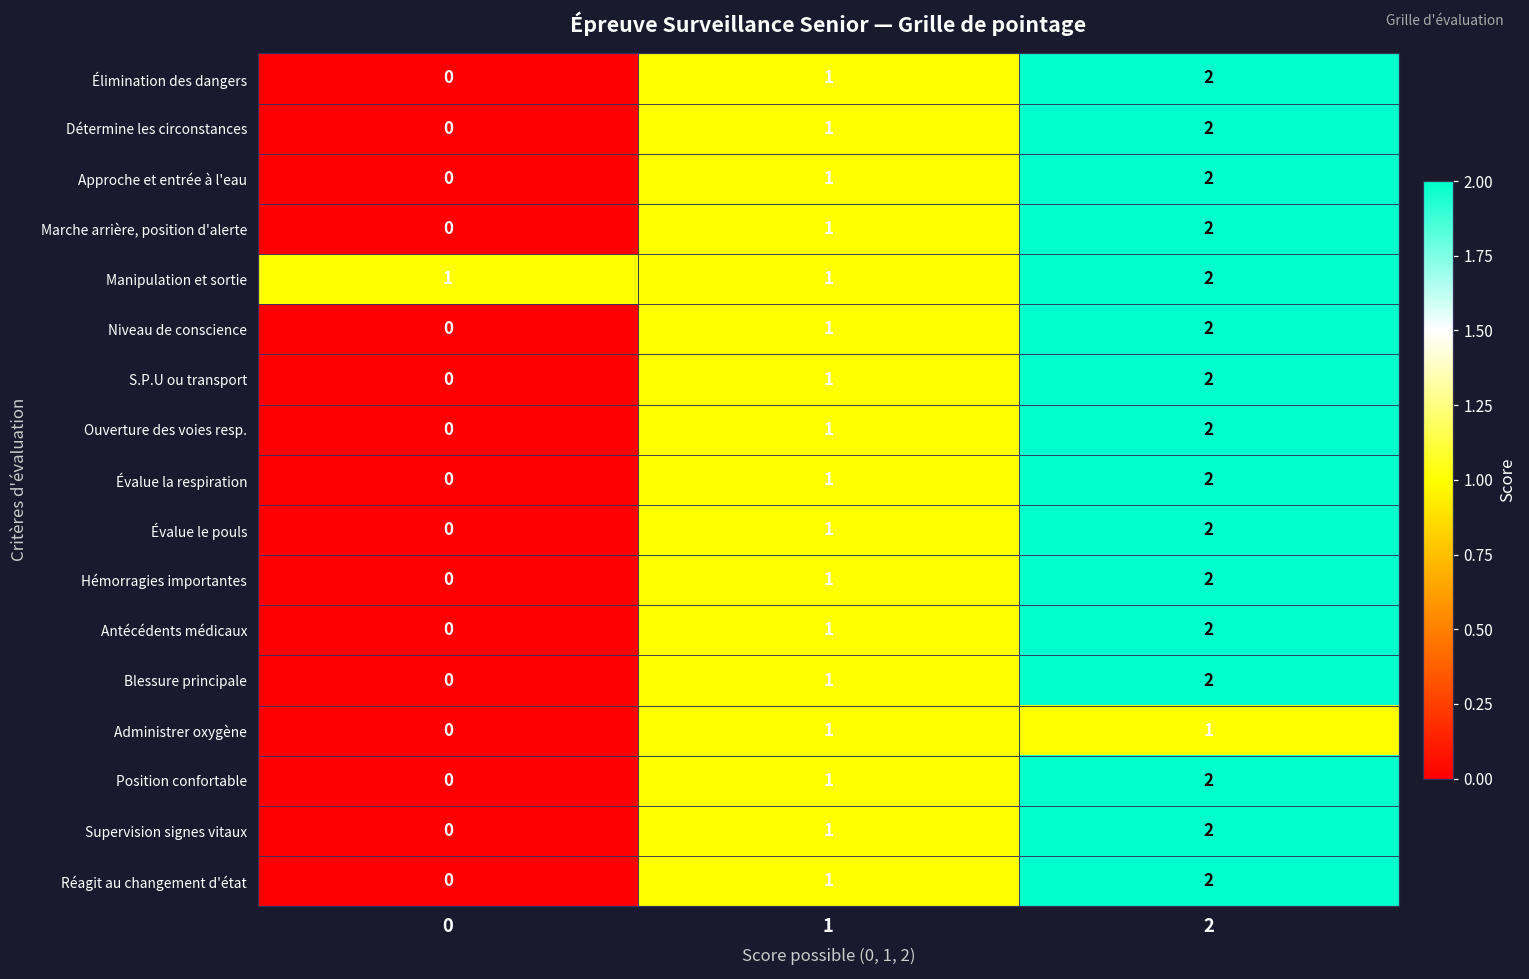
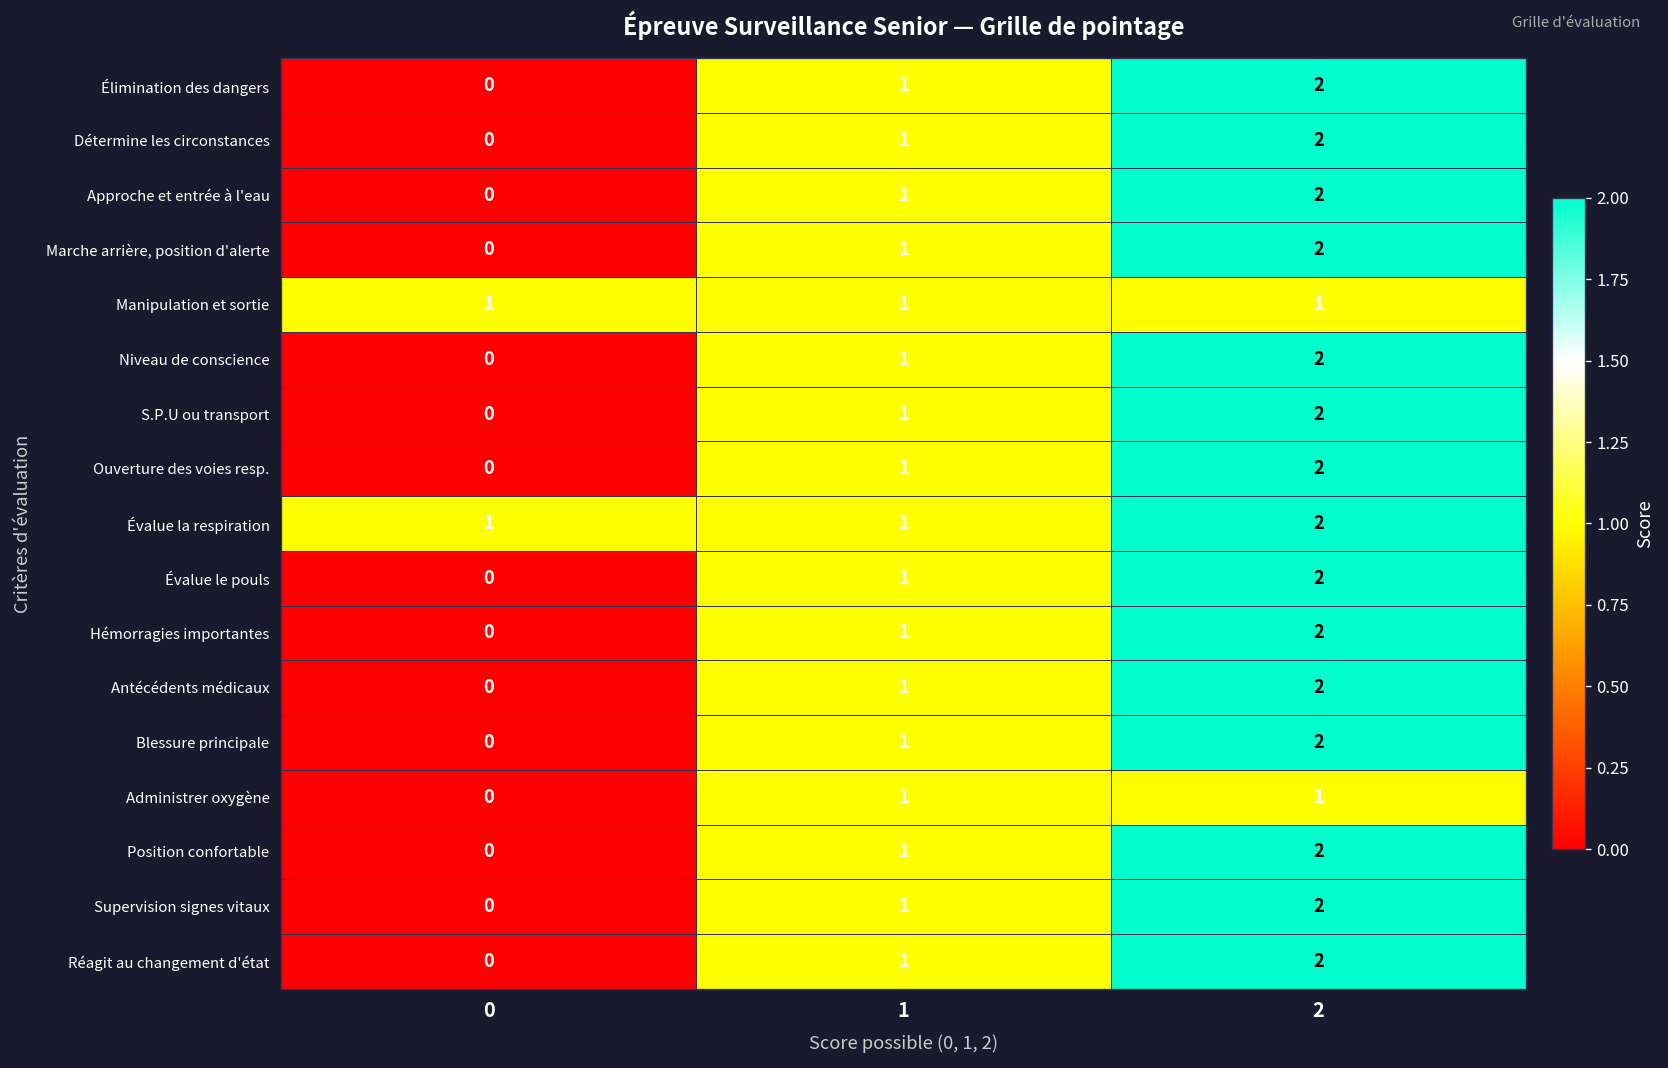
Manipulation et sortie, 2: 2 -> 1
Évalue la respiration, 0: 0 -> 1
